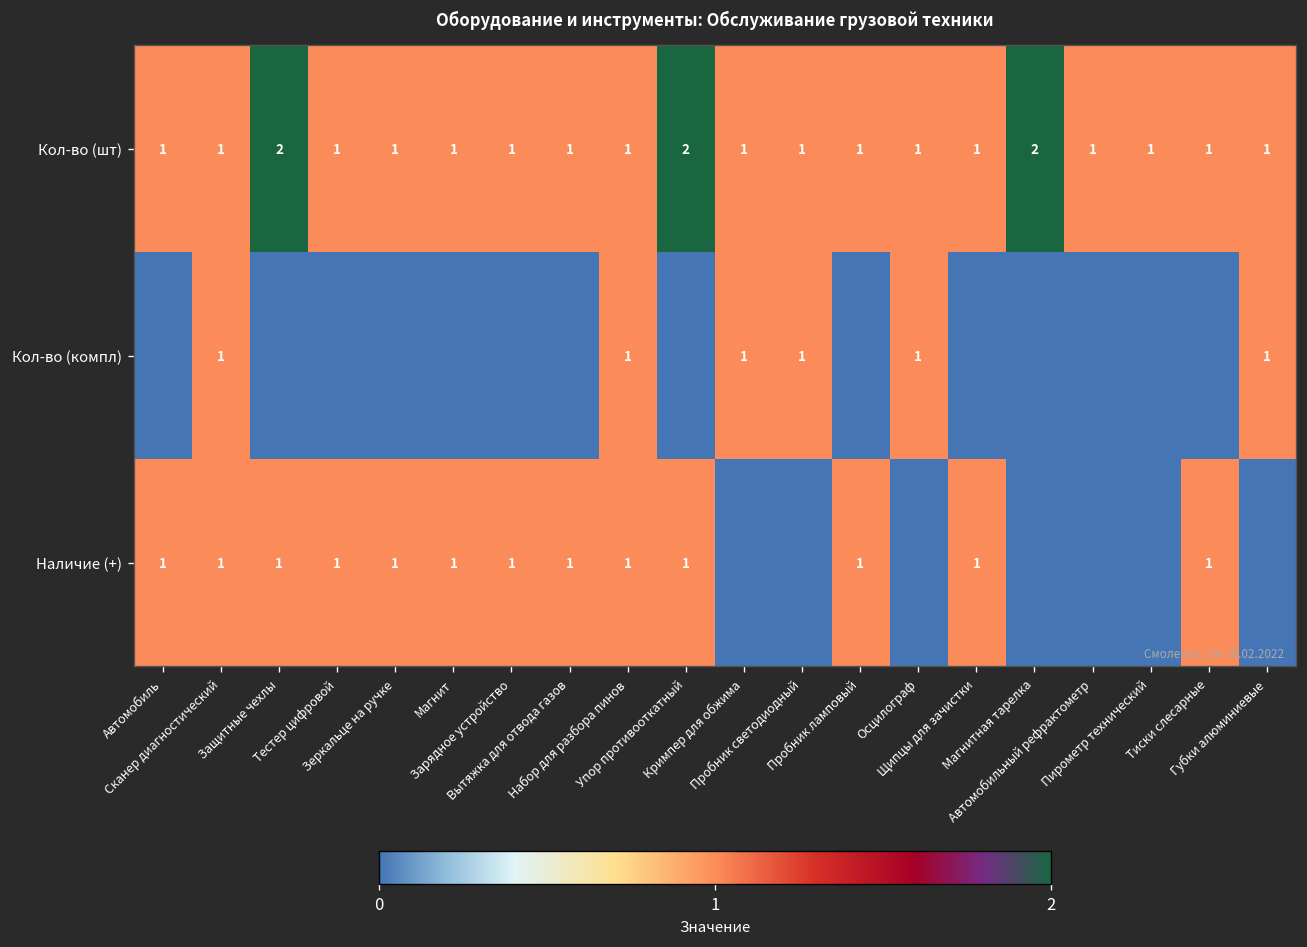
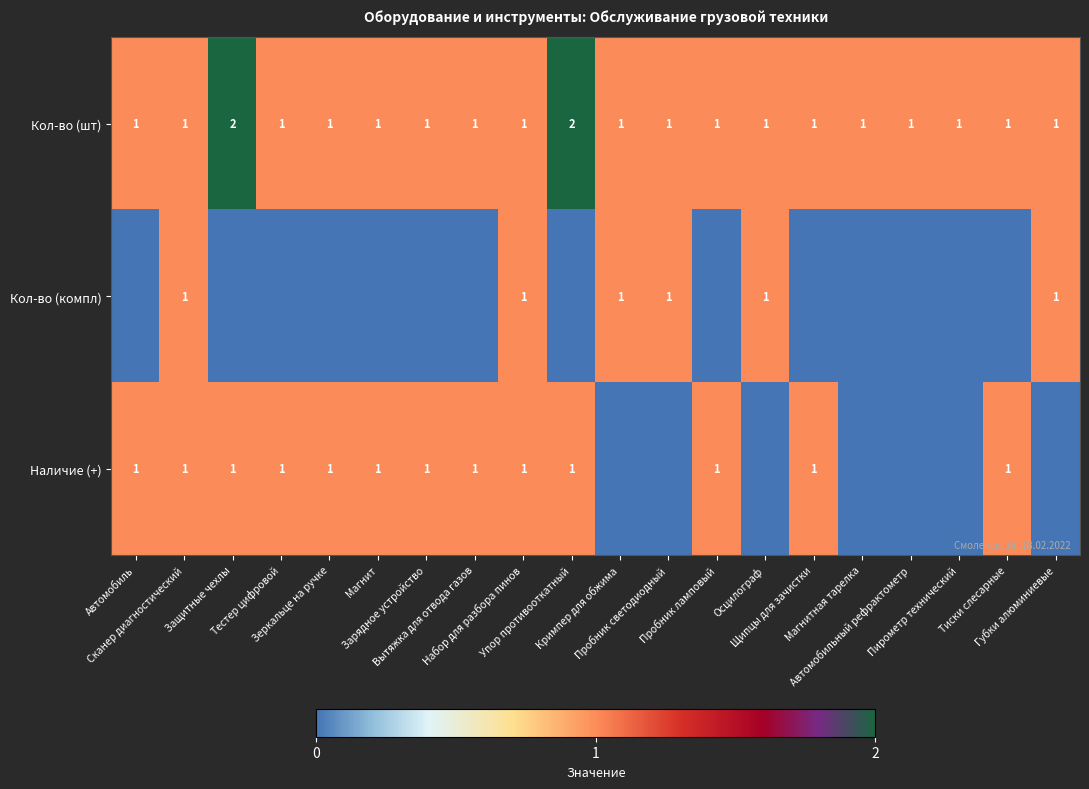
Кол-во (шт), Магнитная тарелка: 2 -> 1
